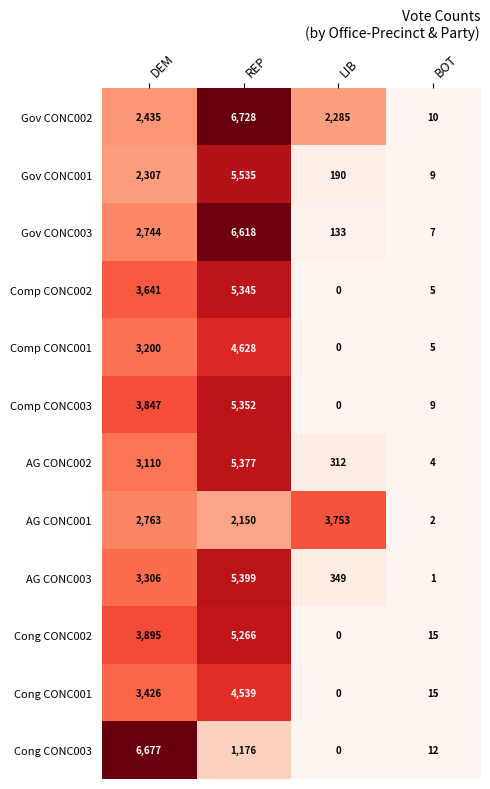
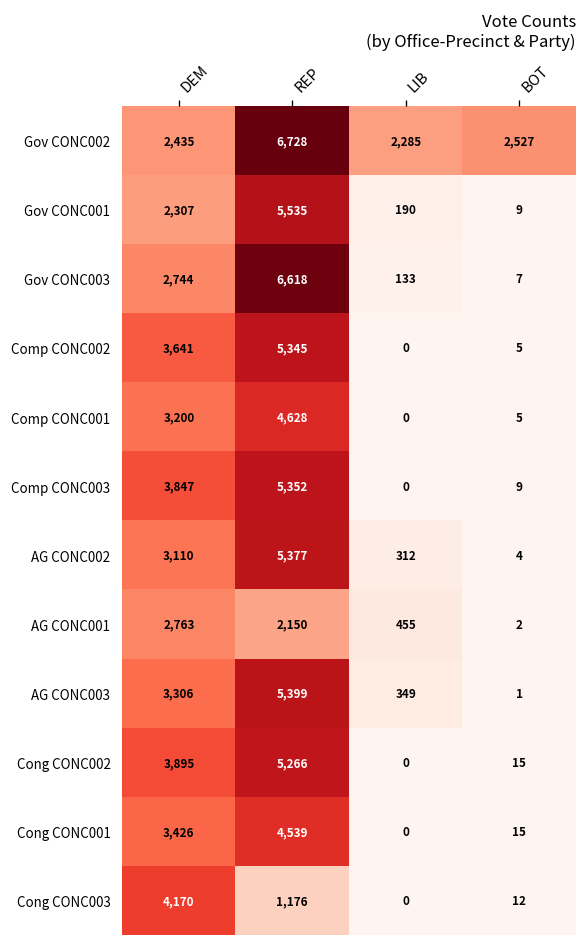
Gov CONC002, BOT: 10 -> 2,527
AG CONC001, LIB: 3,753 -> 455
Cong CONC003, DEM: 6,677 -> 4,170
